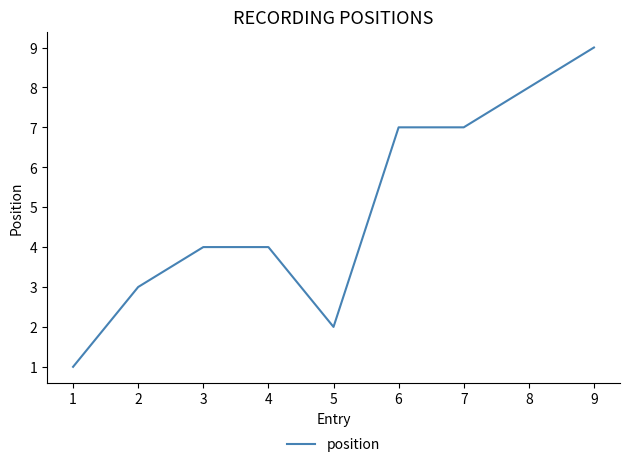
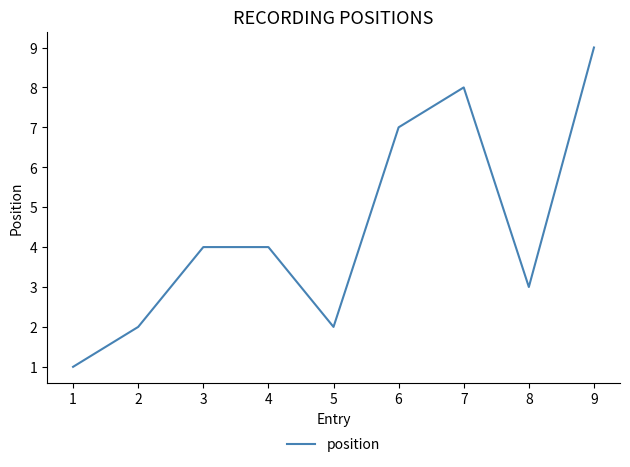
2: 3 -> 2
7: 7 -> 8
8: 8 -> 3
